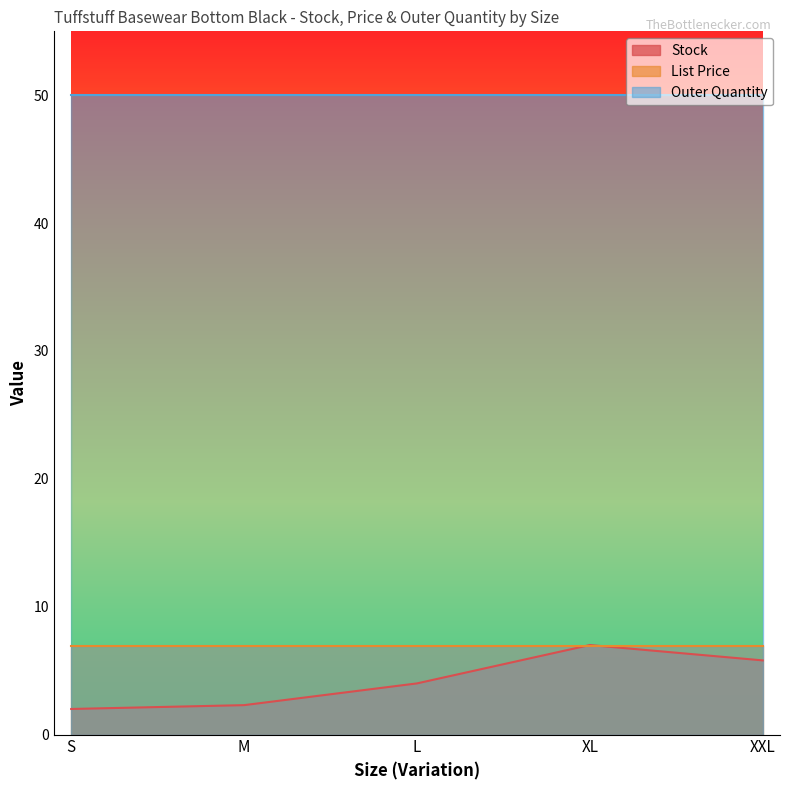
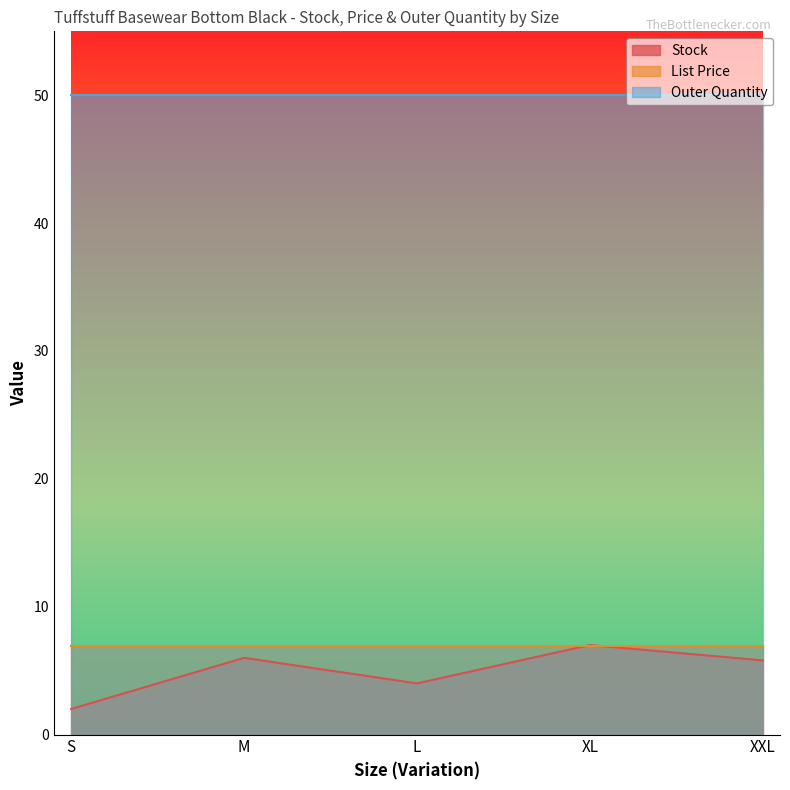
Stock, M: 2.3 -> 6.0
